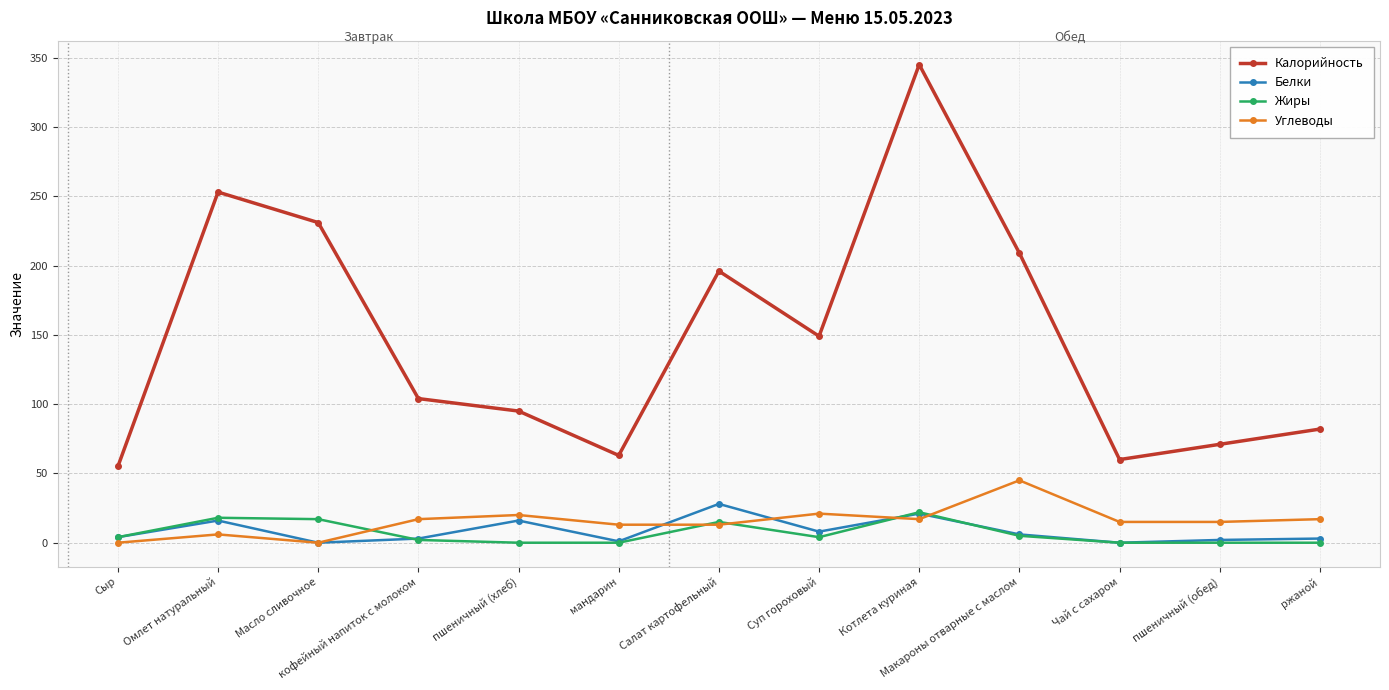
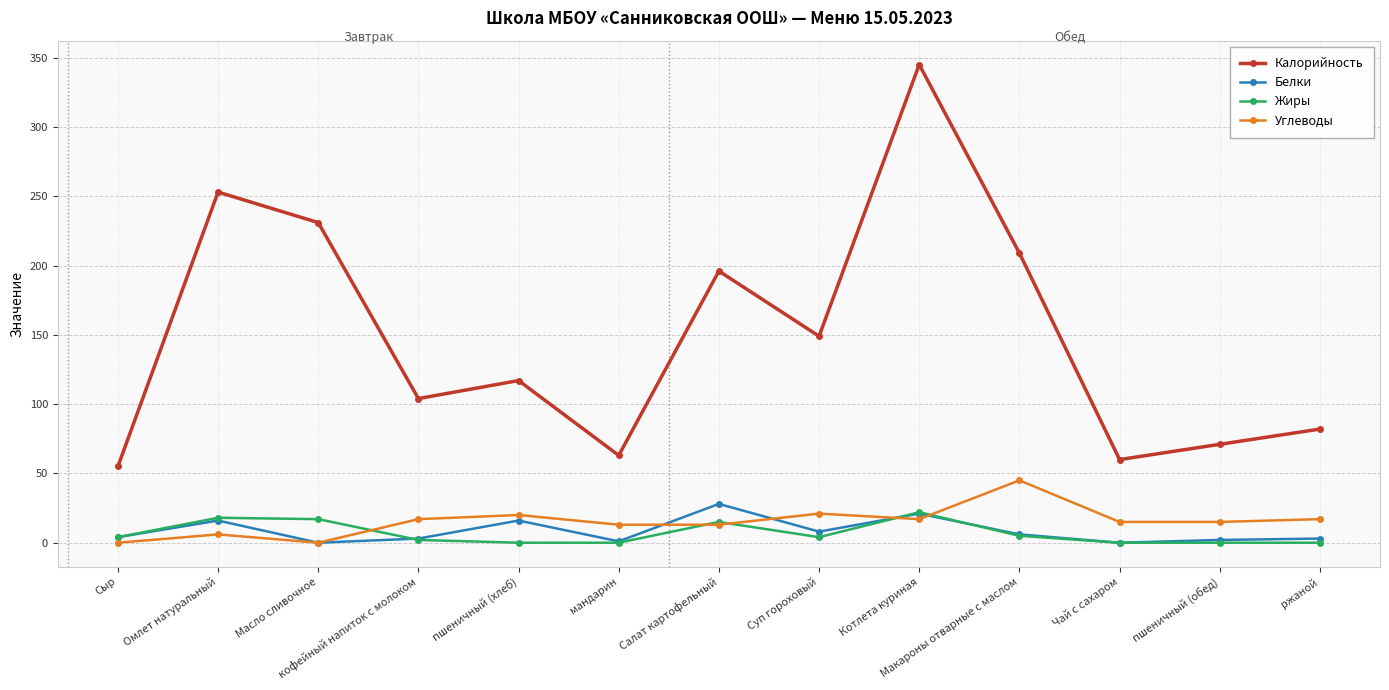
Калорийность, пшеничный (хлеб): 95 -> 117
